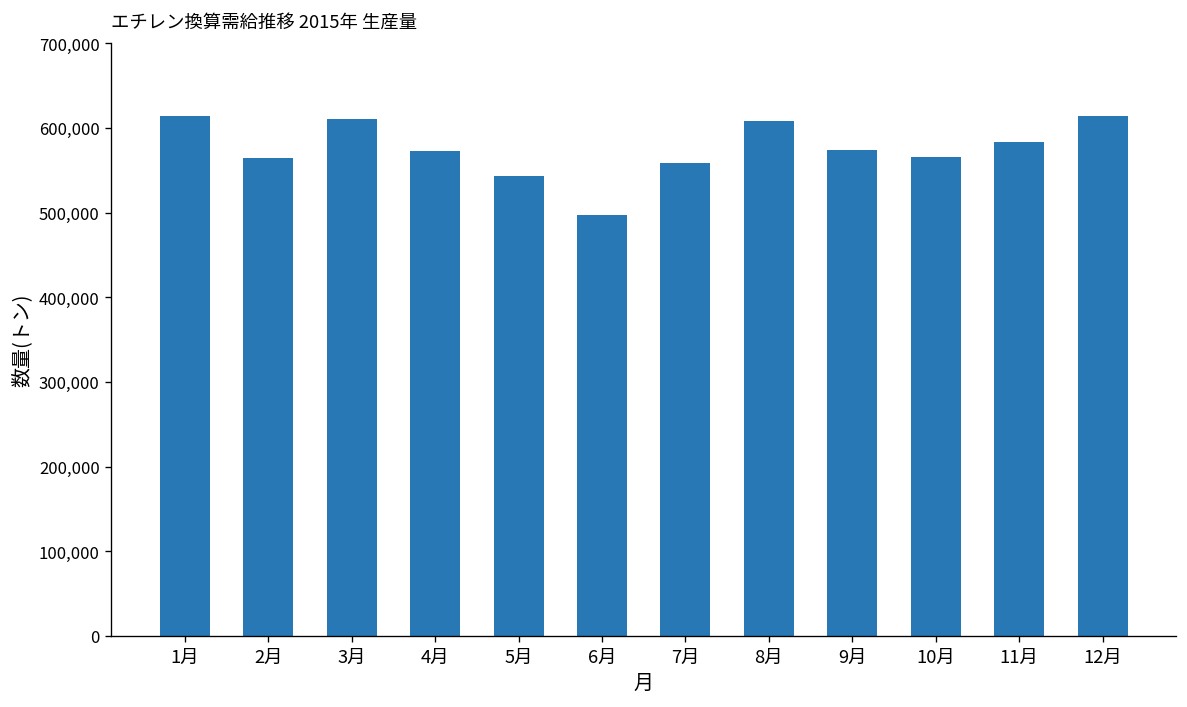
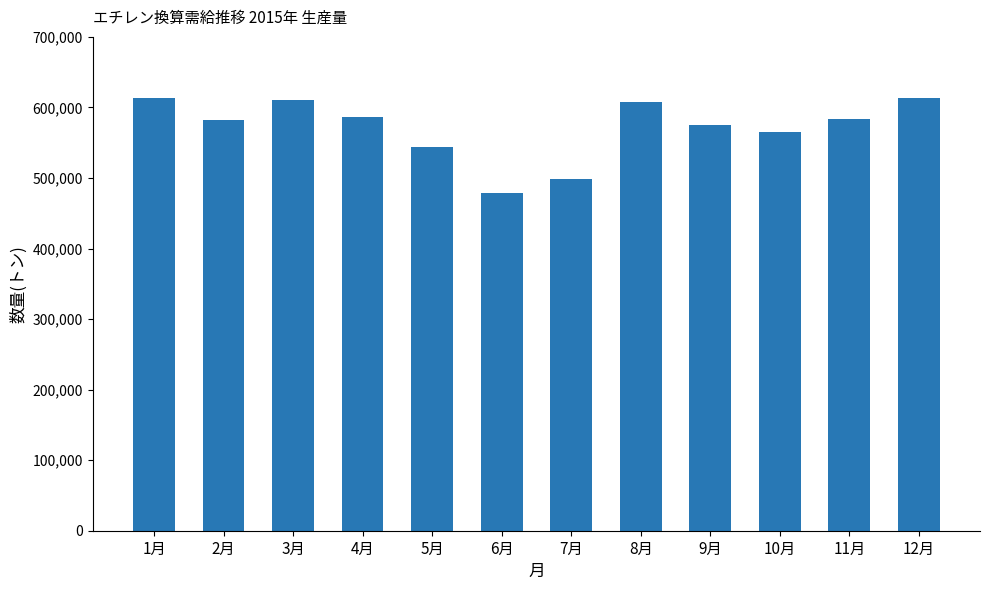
2月: 570,000 -> 580,000
4月: 570,000 -> 590,000
6月: 500,000 -> 480,000
7月: 560,000 -> 500,000
